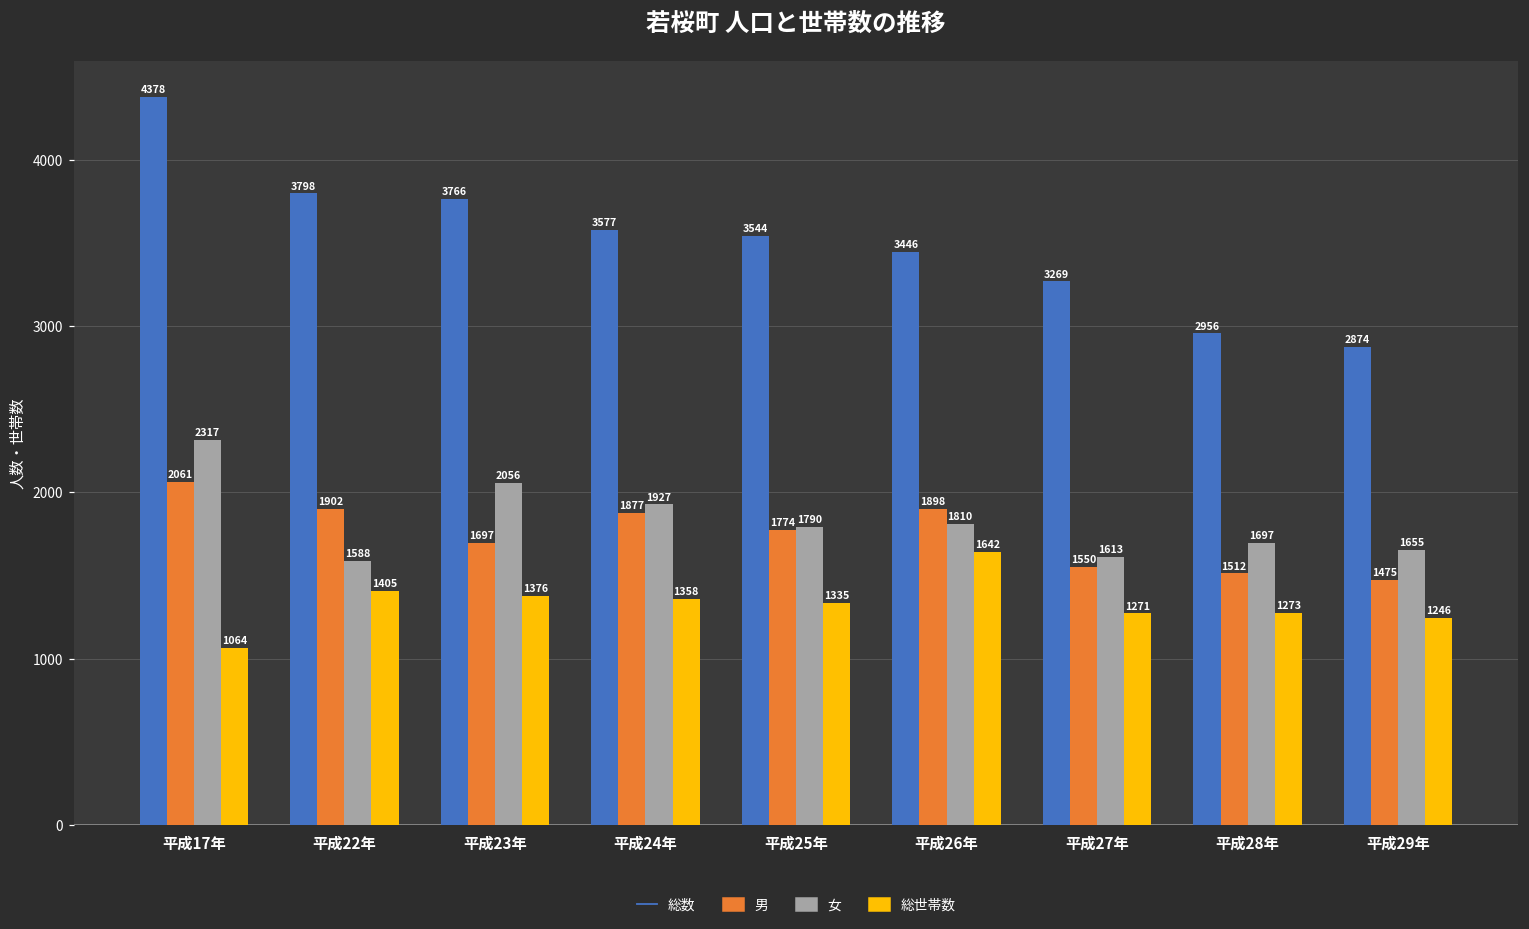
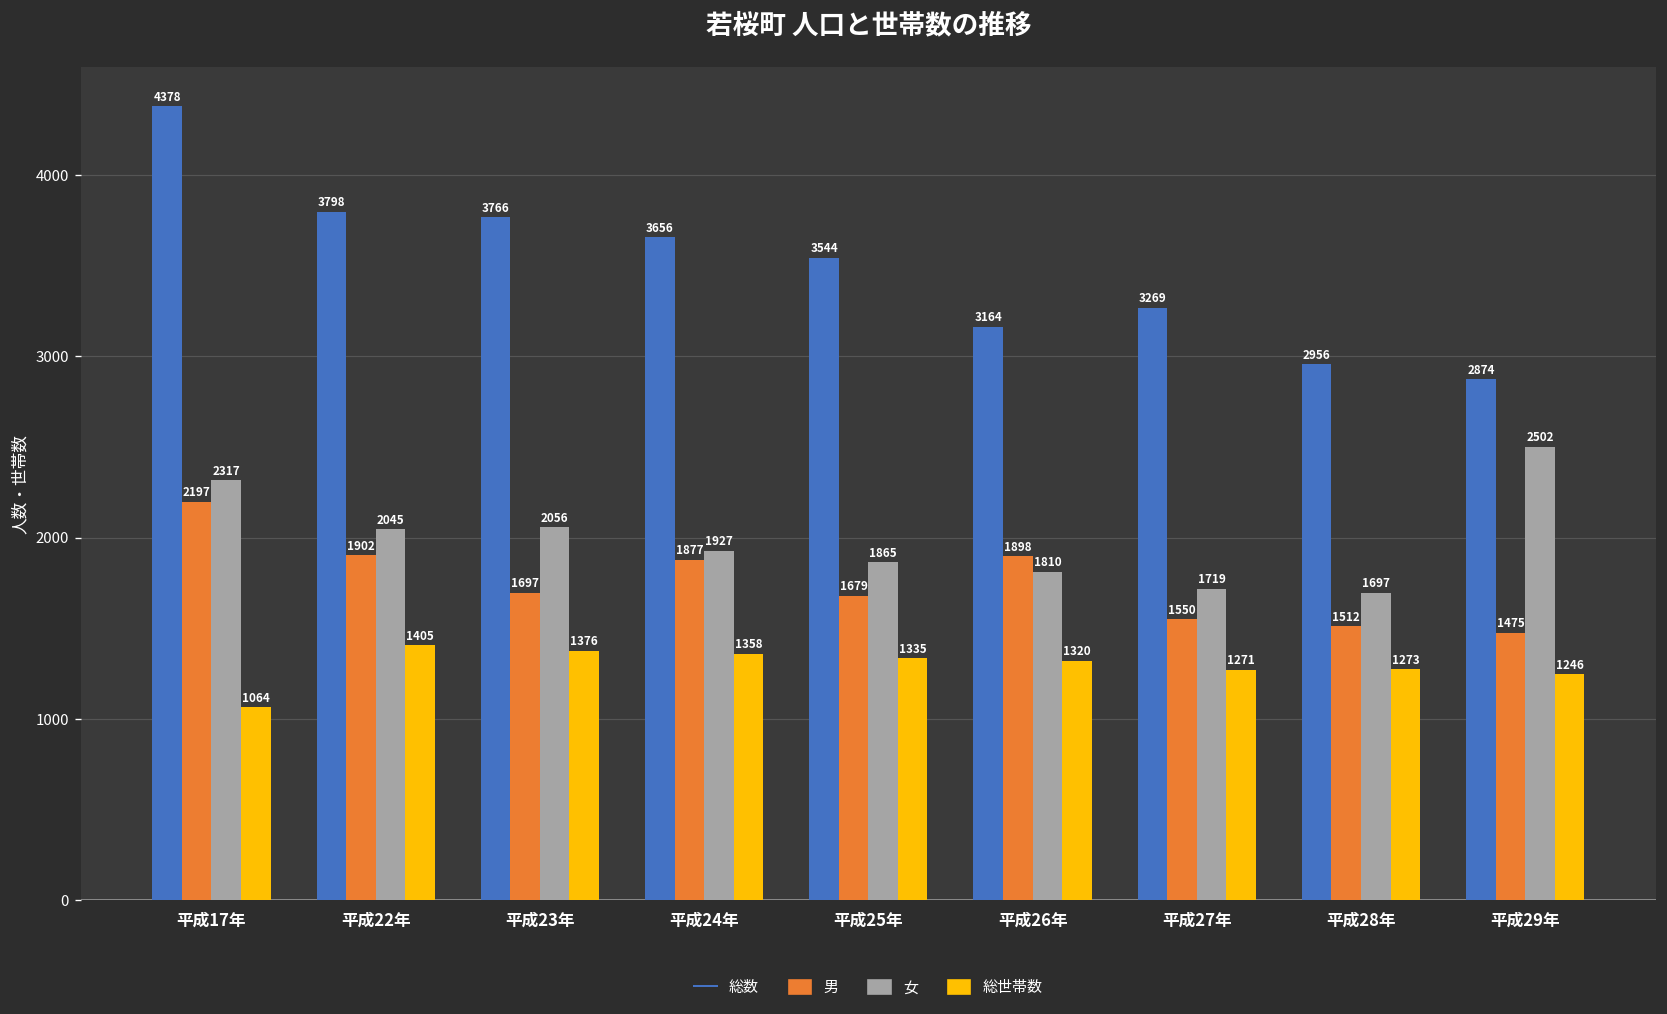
男, 平成17年: 2061 -> 2197
女, 平成22年: 1588 -> 2045
総数, 平成24年: 3577 -> 3656
男, 平成25年: 1774 -> 1679
女, 平成25年: 1790 -> 1865
総数, 平成26年: 3446 -> 3164
総世帯数, 平成26年: 1642 -> 1320
女, 平成27年: 1613 -> 1719
女, 平成29年: 1655 -> 2502
